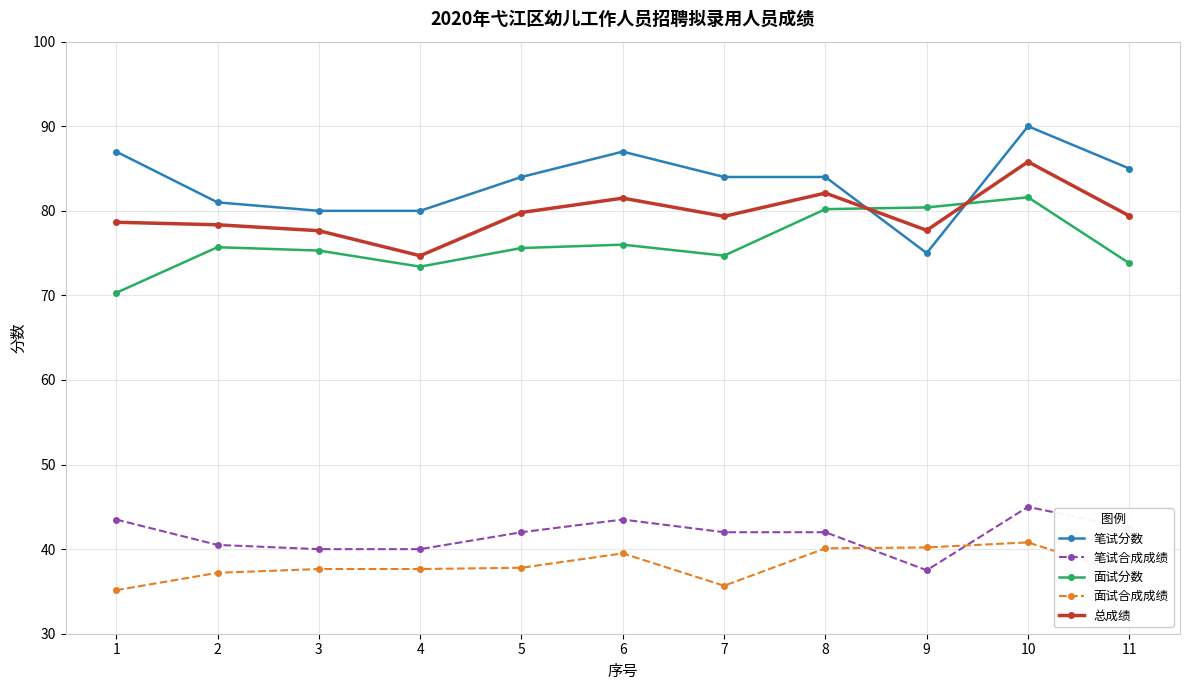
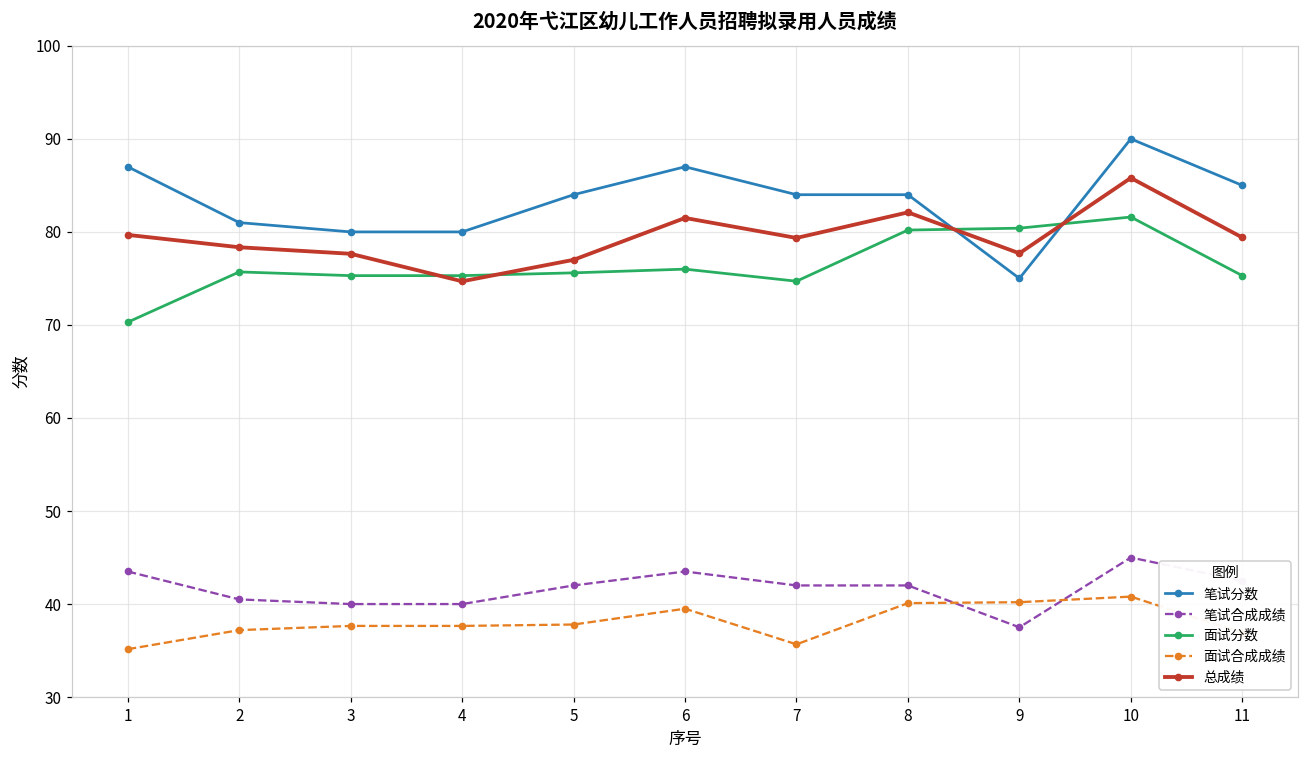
总成绩, 1: 79 -> 80
面试分数, 4: 73 -> 75
总成绩, 5: 80 -> 77
面试分数, 11: 74 -> 75
